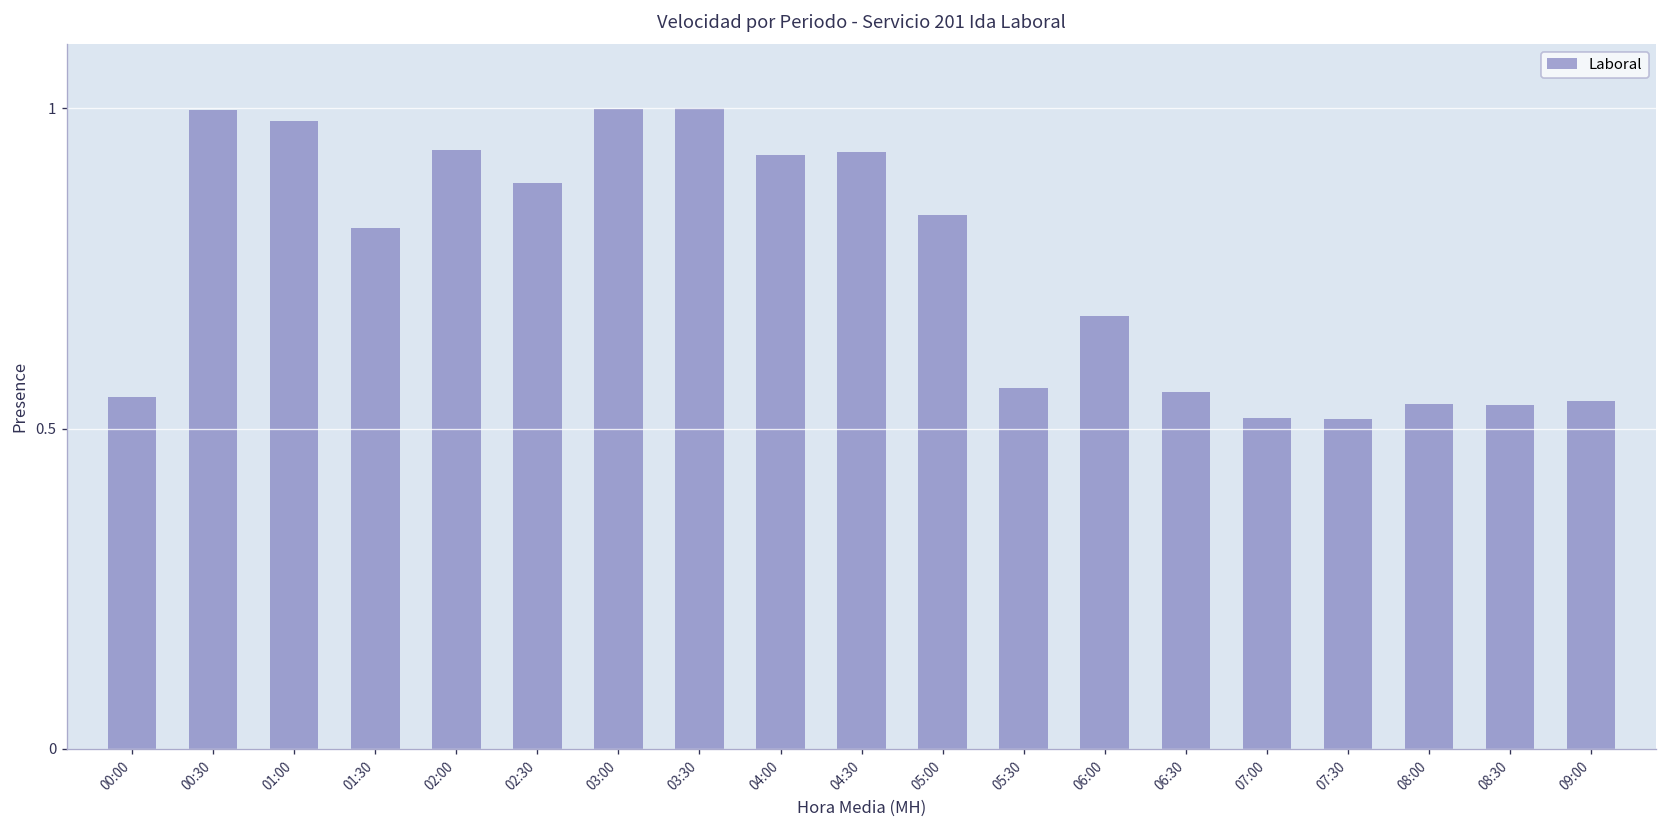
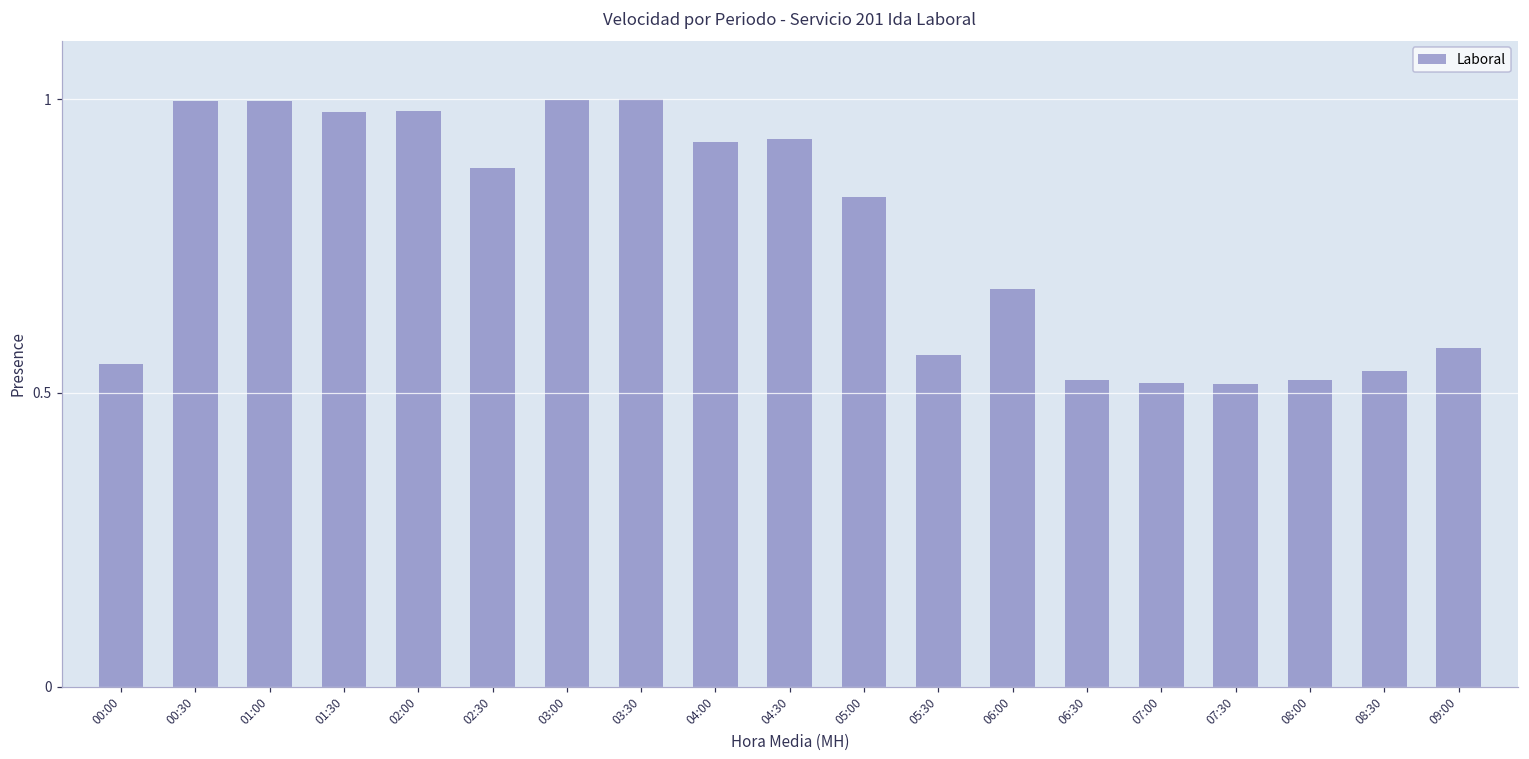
01:00: 0.98 -> 1.00
01:30: 0.81 -> 0.98
02:00: 0.93 -> 0.98
06:30: 0.56 -> 0.52
08:00: 0.54 -> 0.52
09:00: 0.54 -> 0.58
